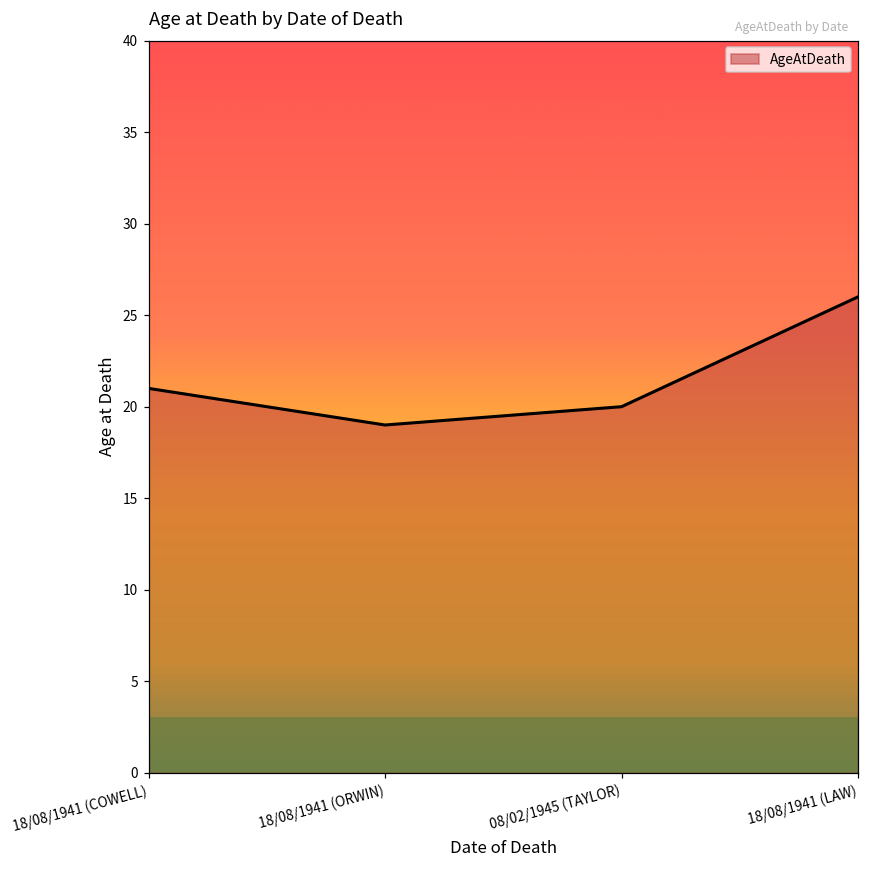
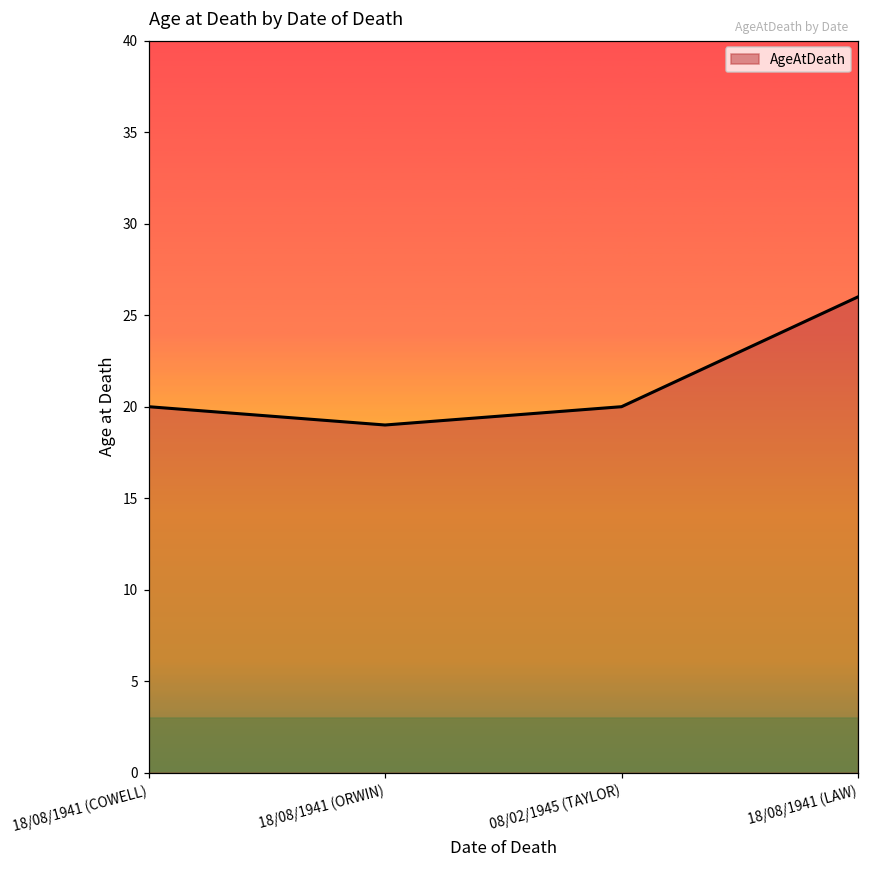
18/08/1941 (COWELL): 21 -> 20
